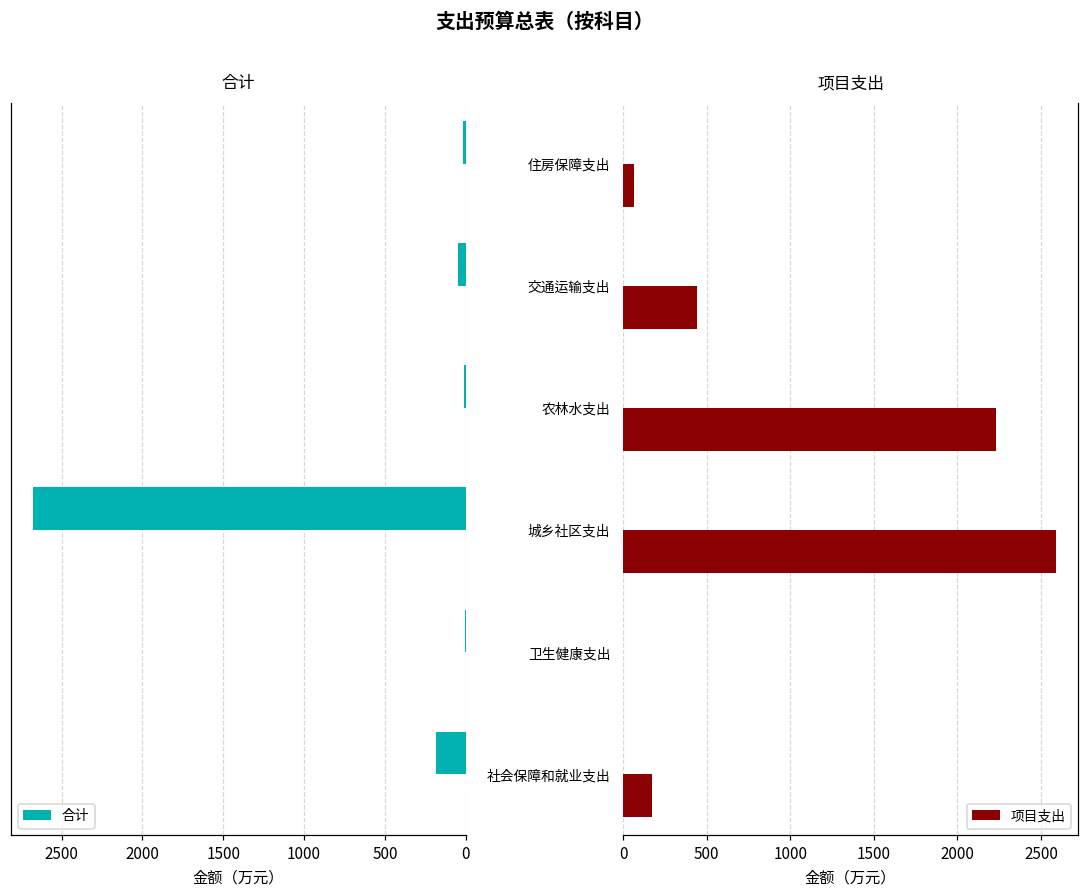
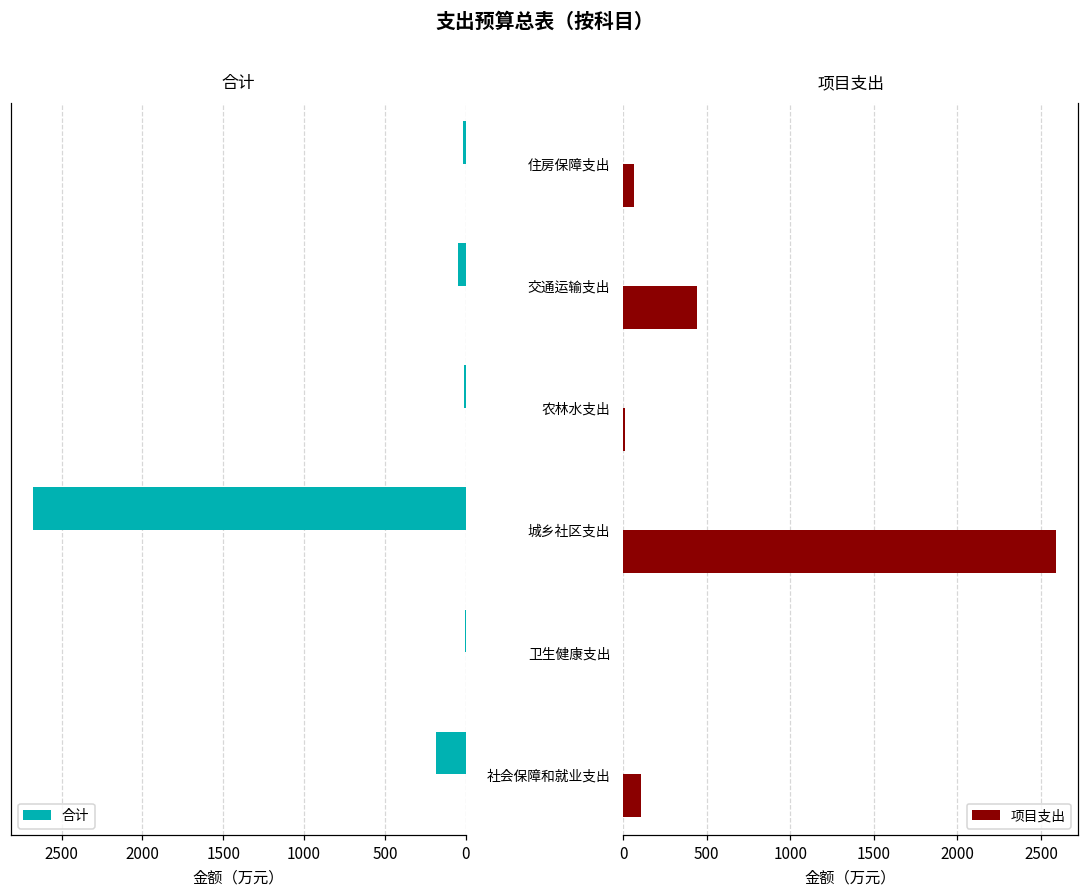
项目支出, 农林水支出: 2230 -> 10
项目支出, 社会保障和就业支出: 170 -> 110
